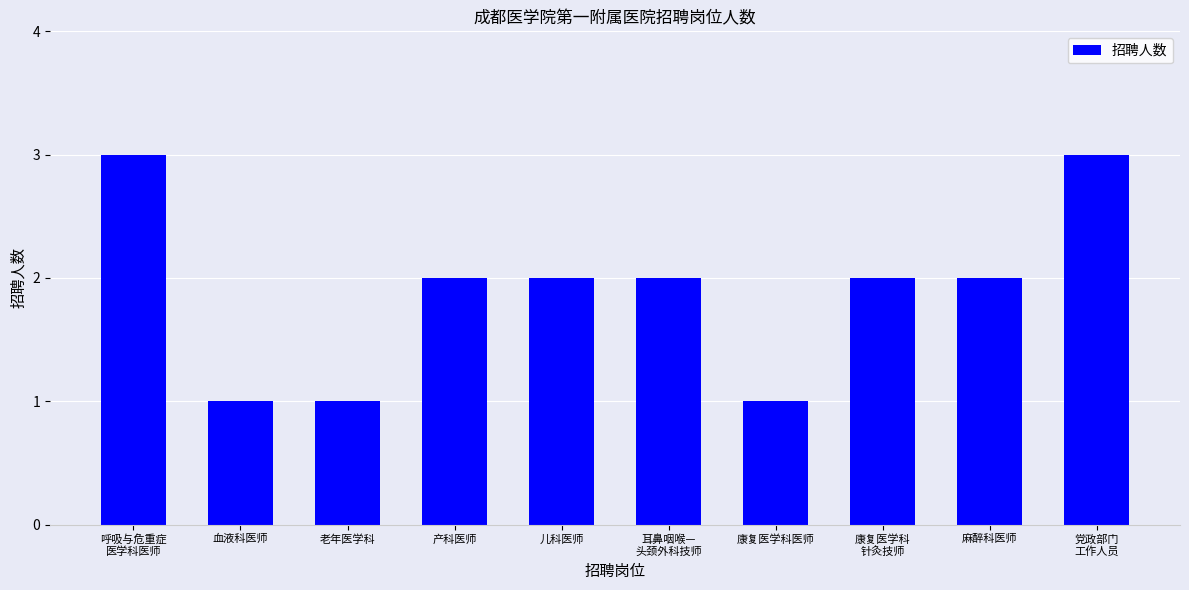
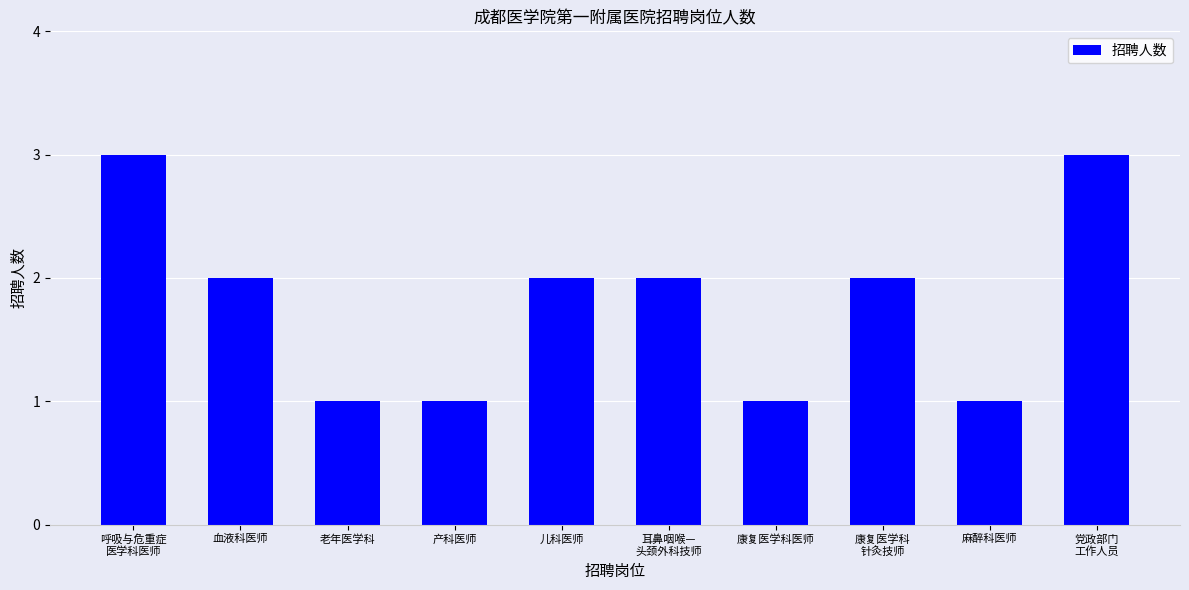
血液科医师: 1 -> 2
产科医师: 2 -> 1
麻醉科医师: 2 -> 1
